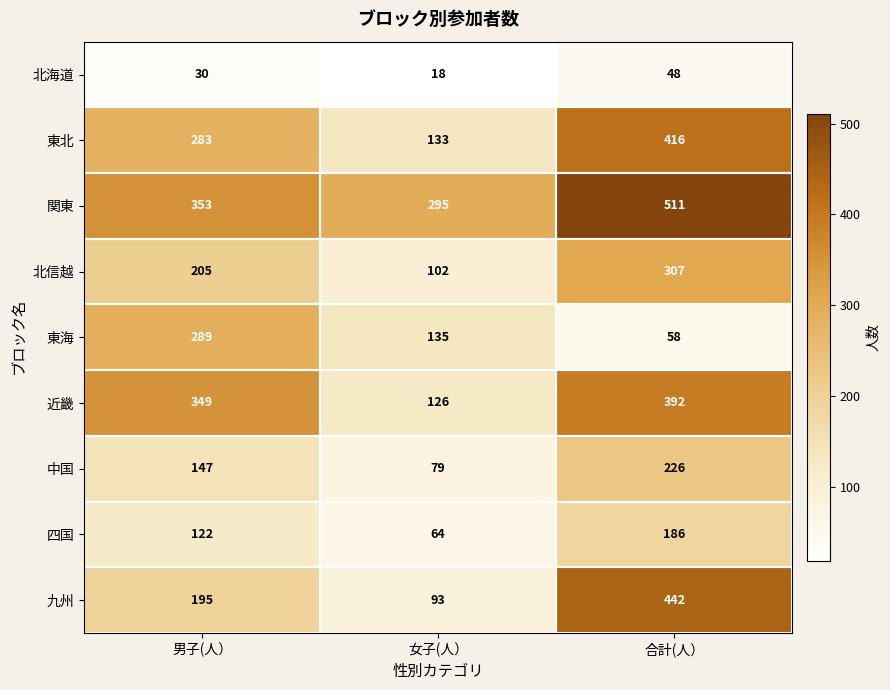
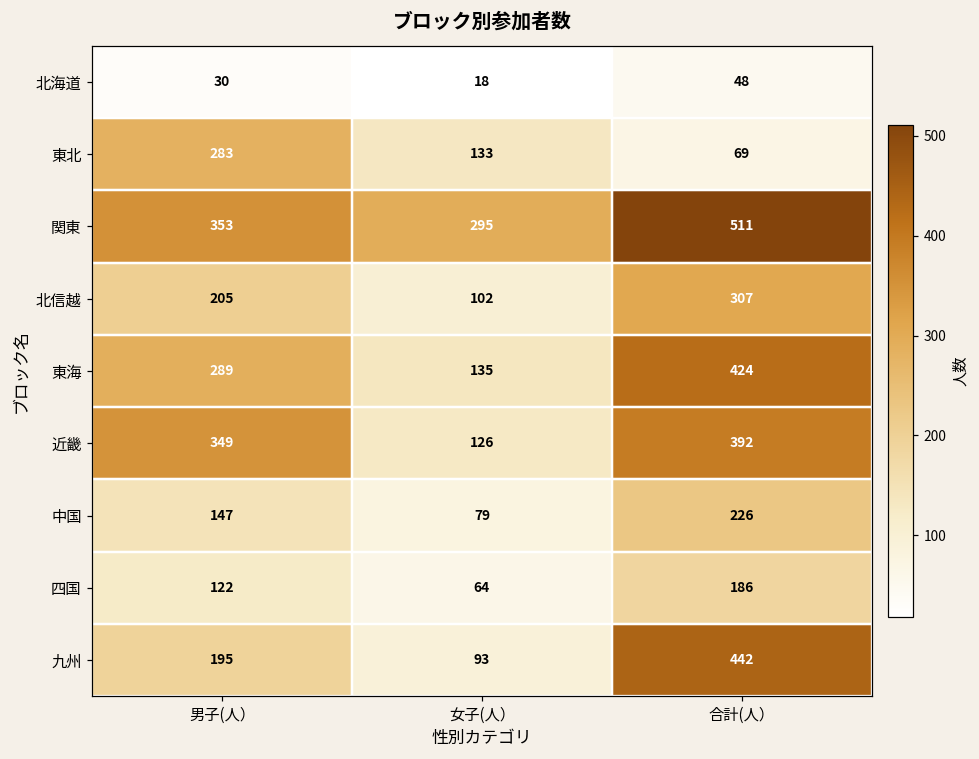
東北, 合計(人）: 416 -> 69
東海, 合計(人）: 58 -> 424
